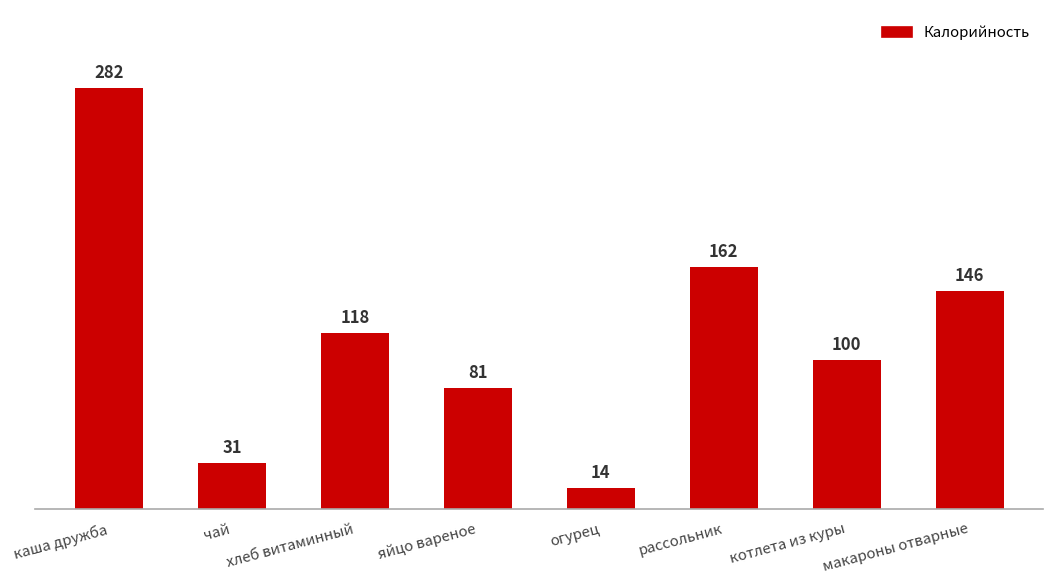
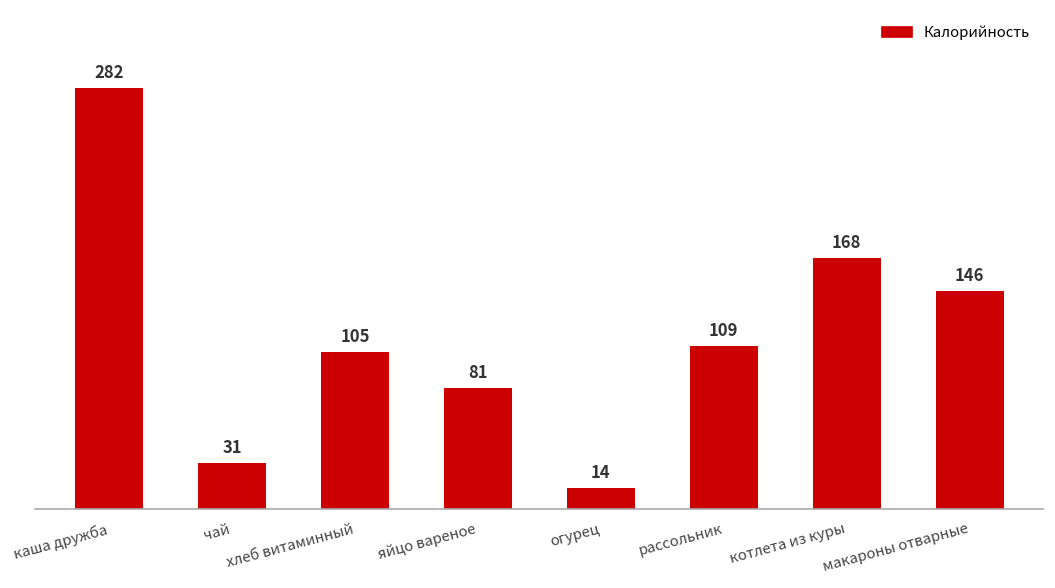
хлеб витаминный: 118 -> 105
рассольник: 162 -> 109
котлета из куры: 100 -> 168
